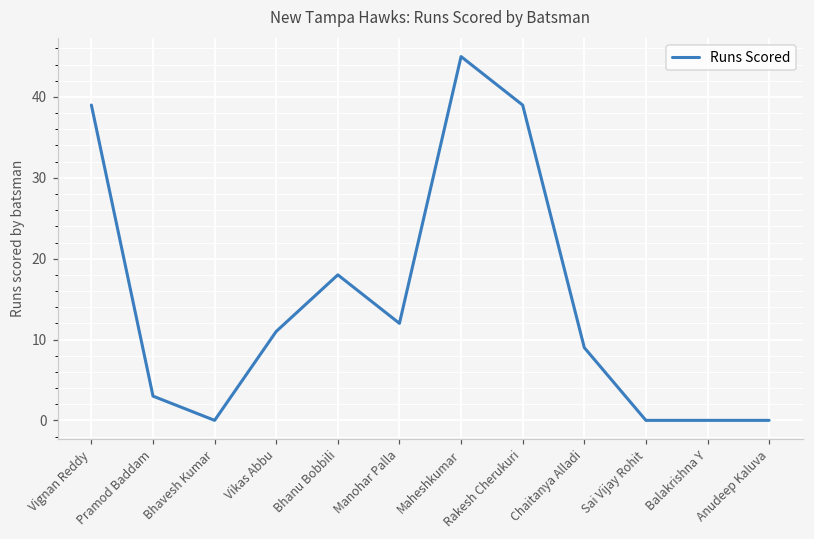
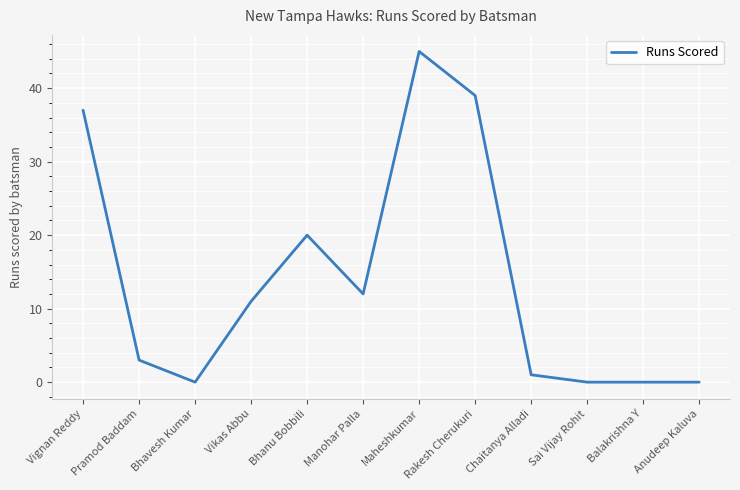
Vignan Reddy: 39 -> 37
Bhanu Bobbili: 18 -> 20
Chaitanya Alladi: 9 -> 1
